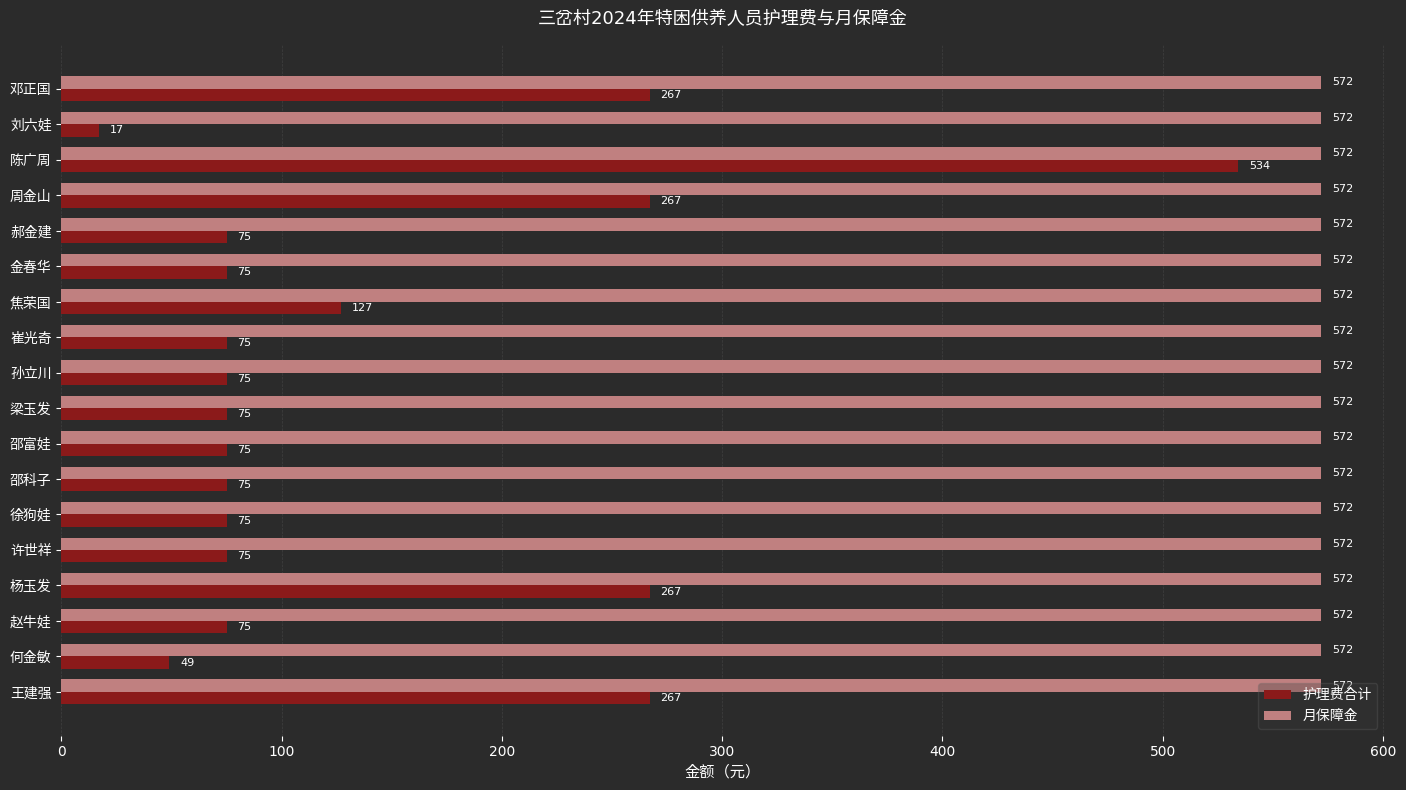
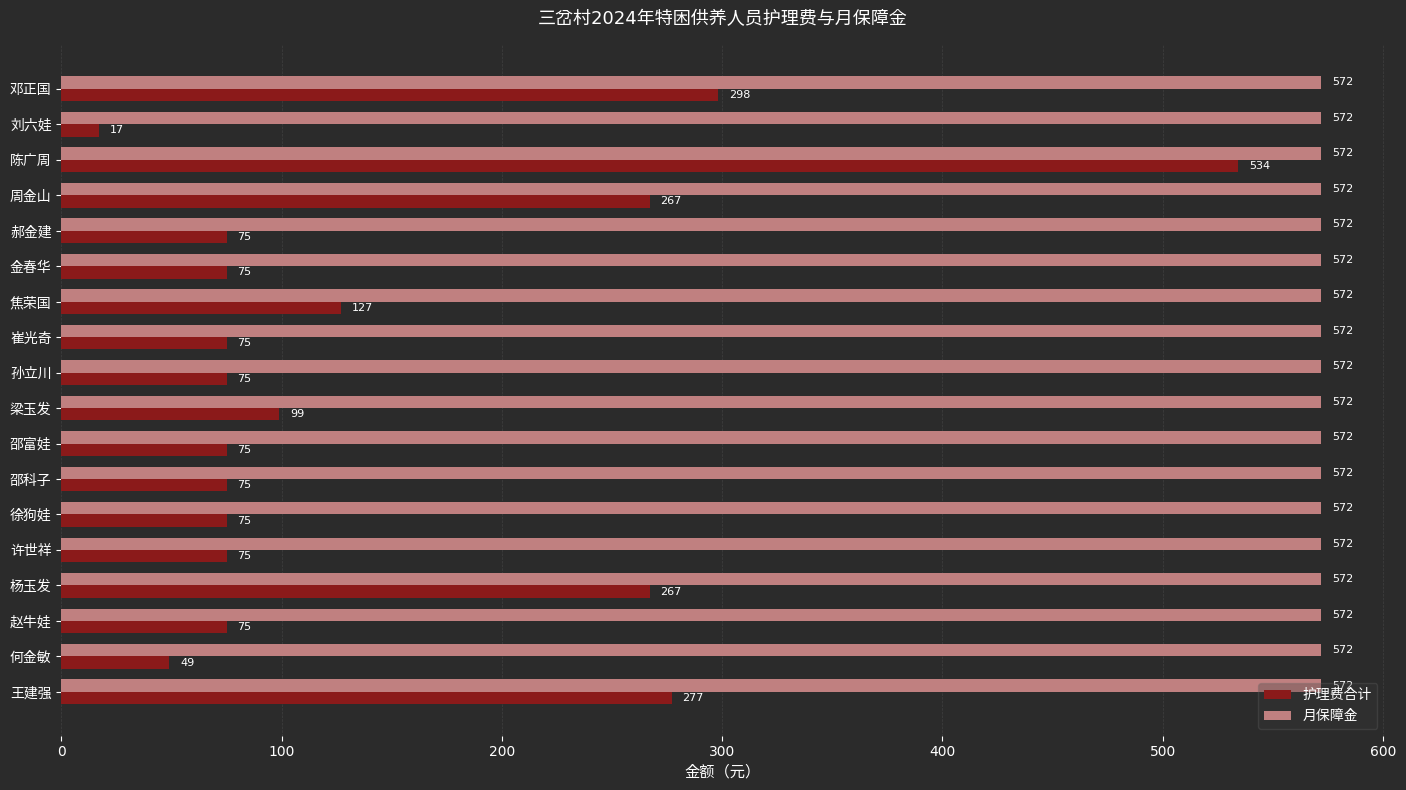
护理费合计, 邓正国: 267 -> 298
护理费合计, 梁玉发: 75 -> 99
护理费合计, 王建强: 267 -> 277
